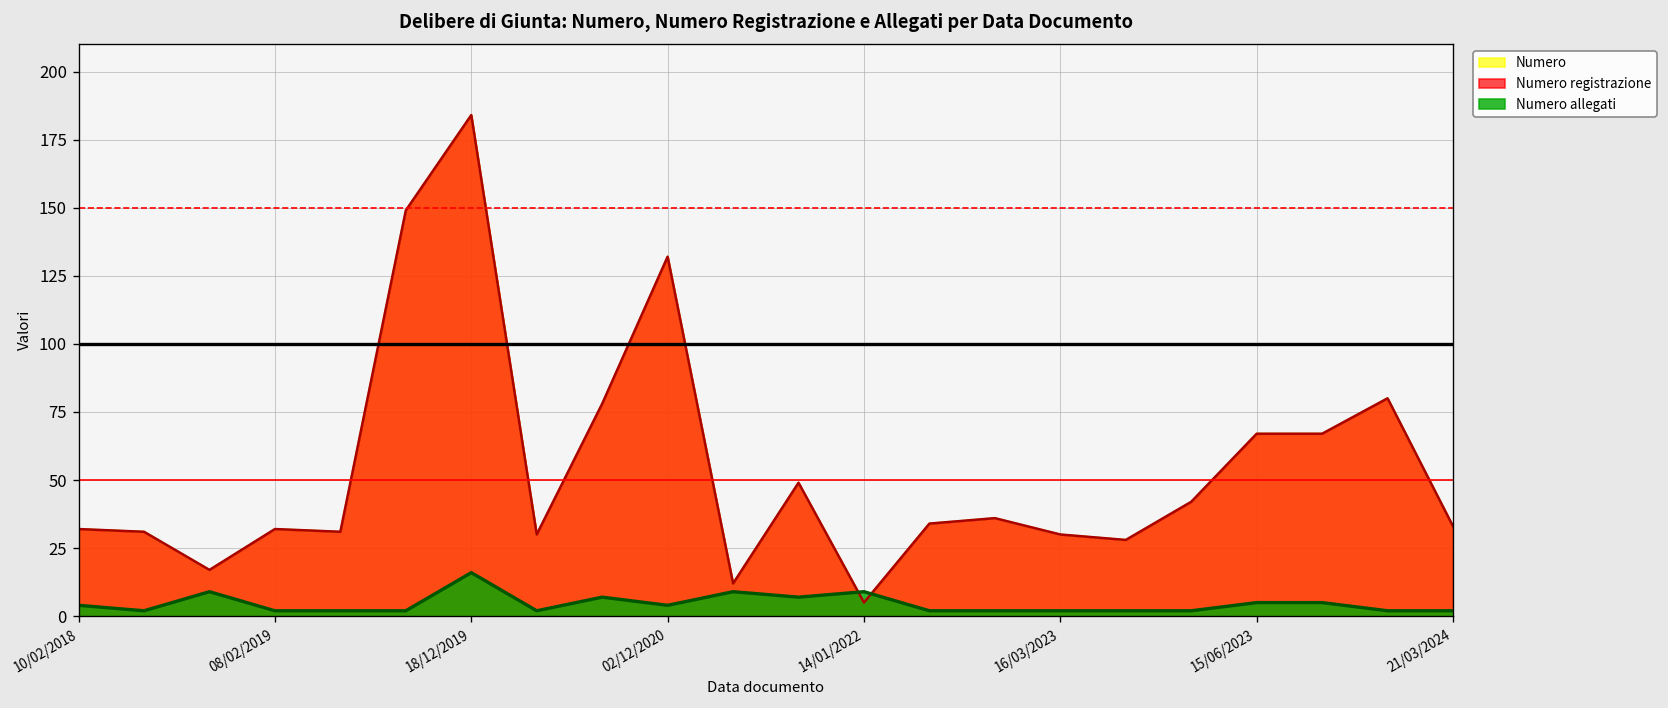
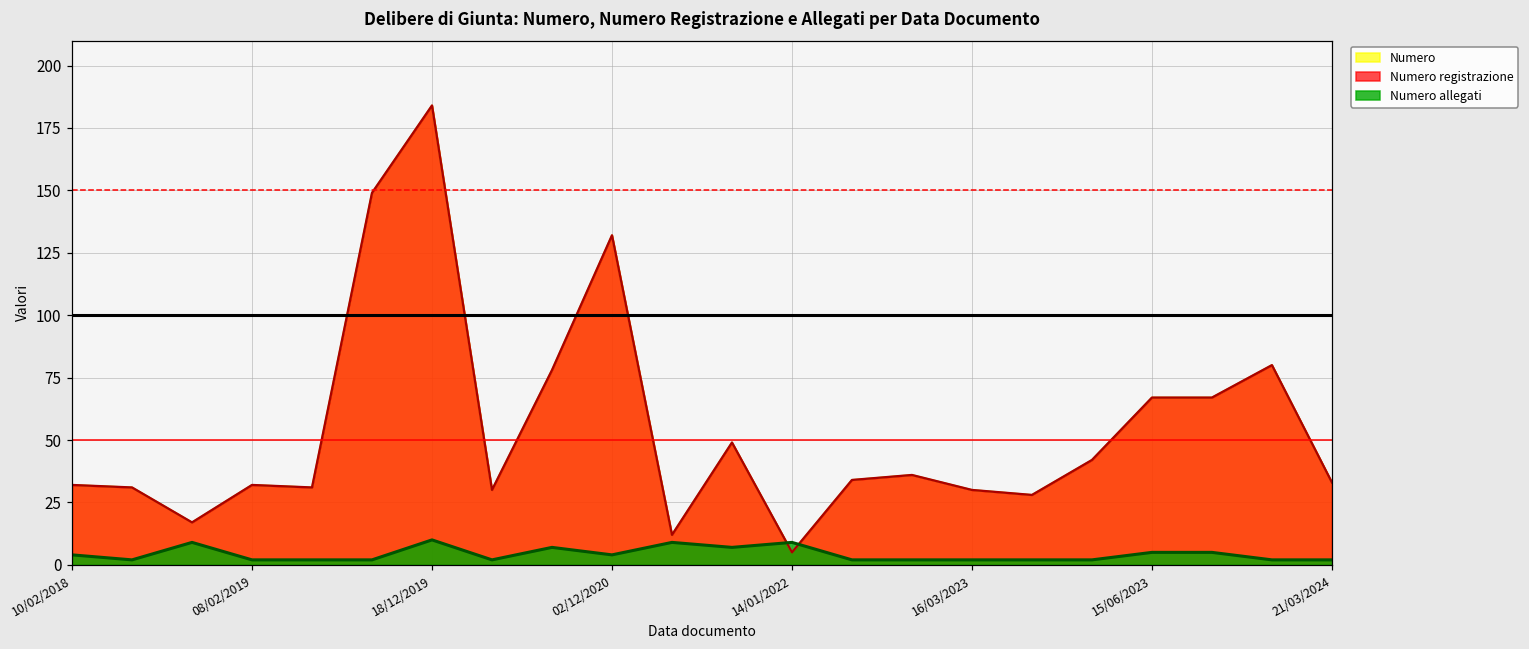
Numero allegati, 18/12/2019: 16 -> 10
